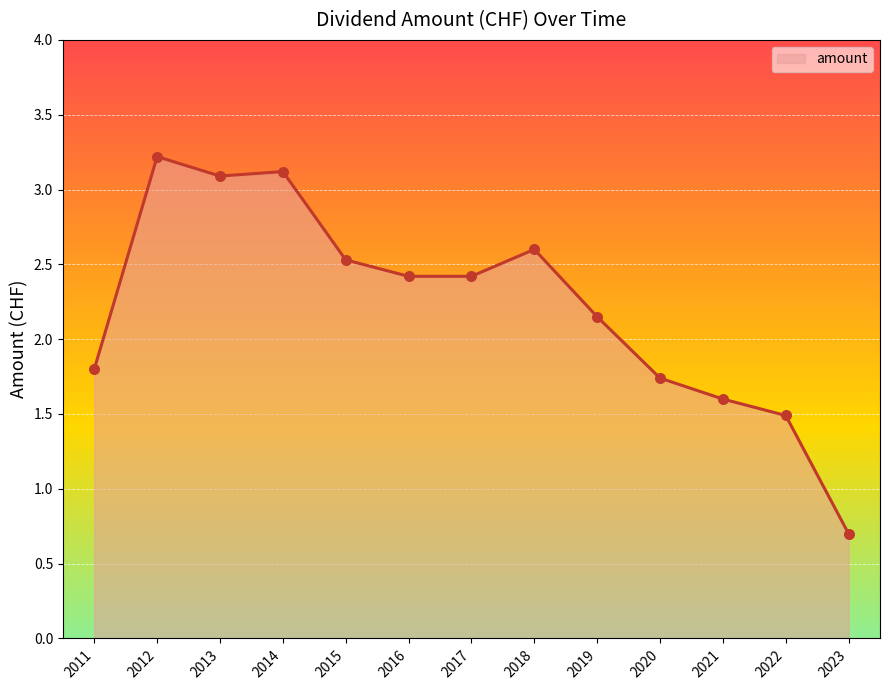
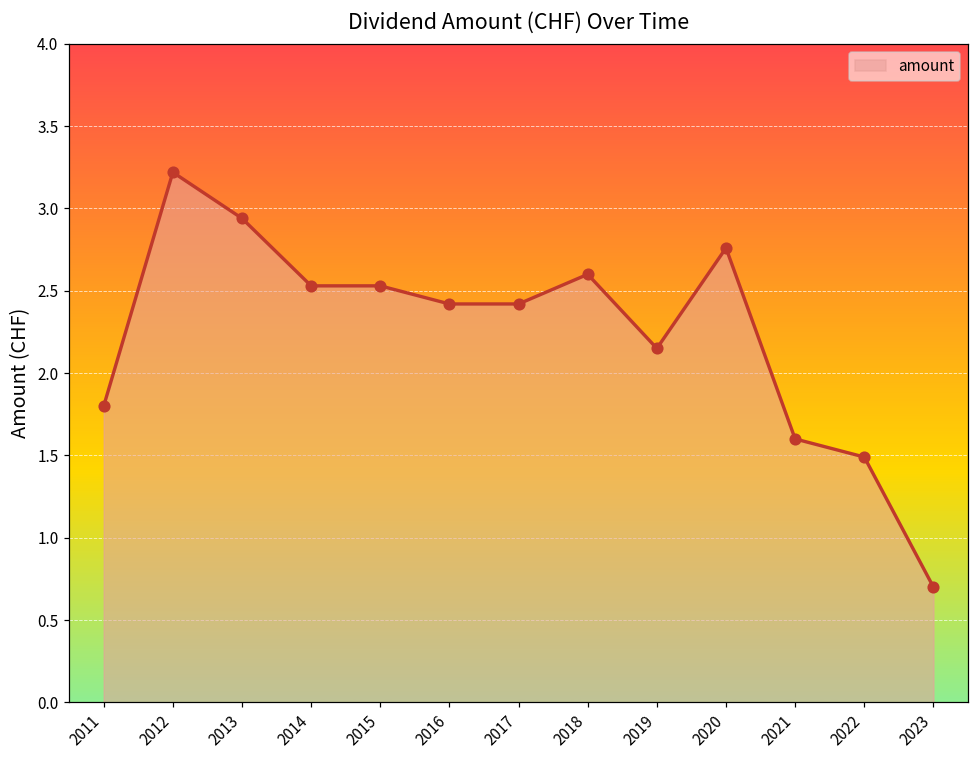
2013: 3.09 -> 2.94
2014: 3.12 -> 2.53
2020: 1.74 -> 2.76
